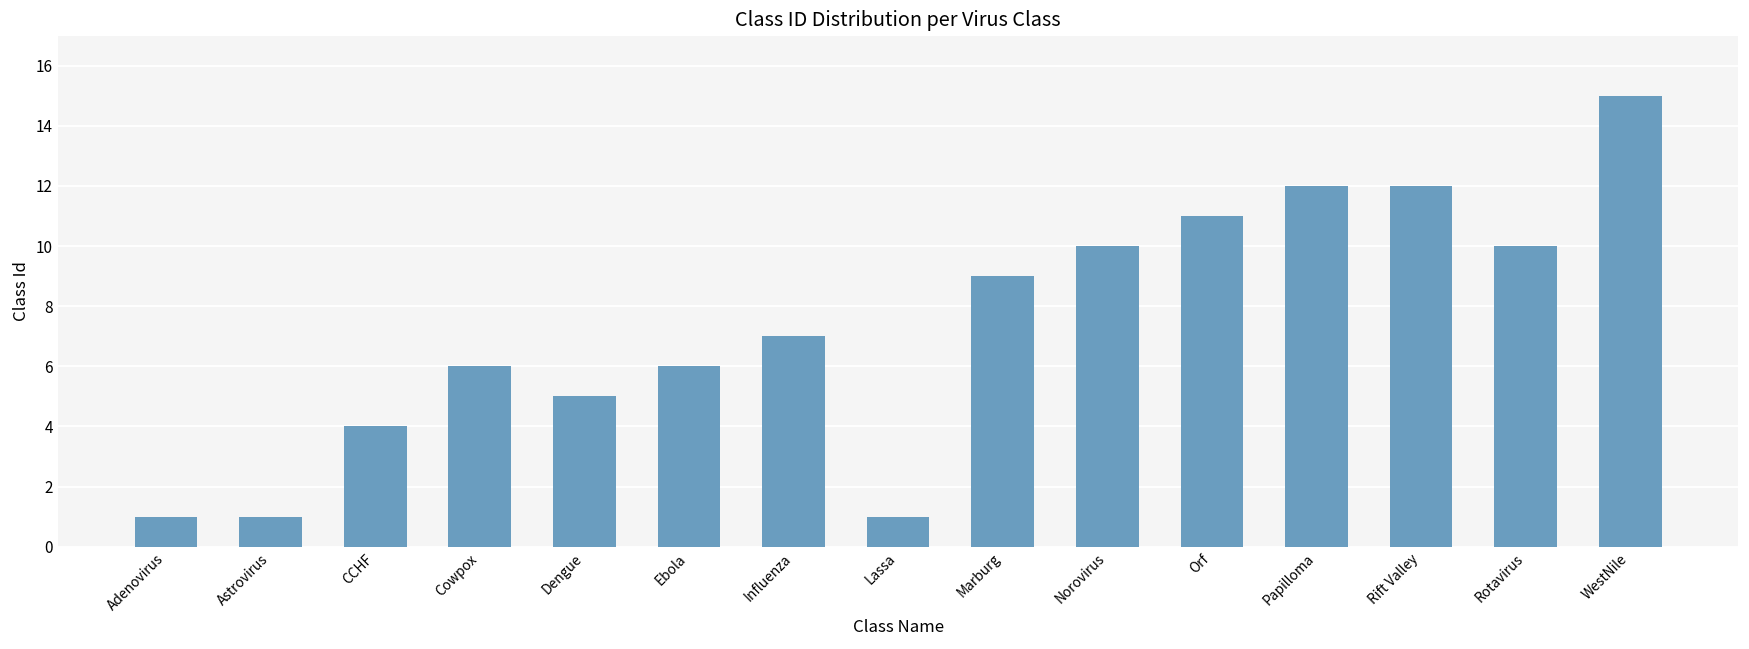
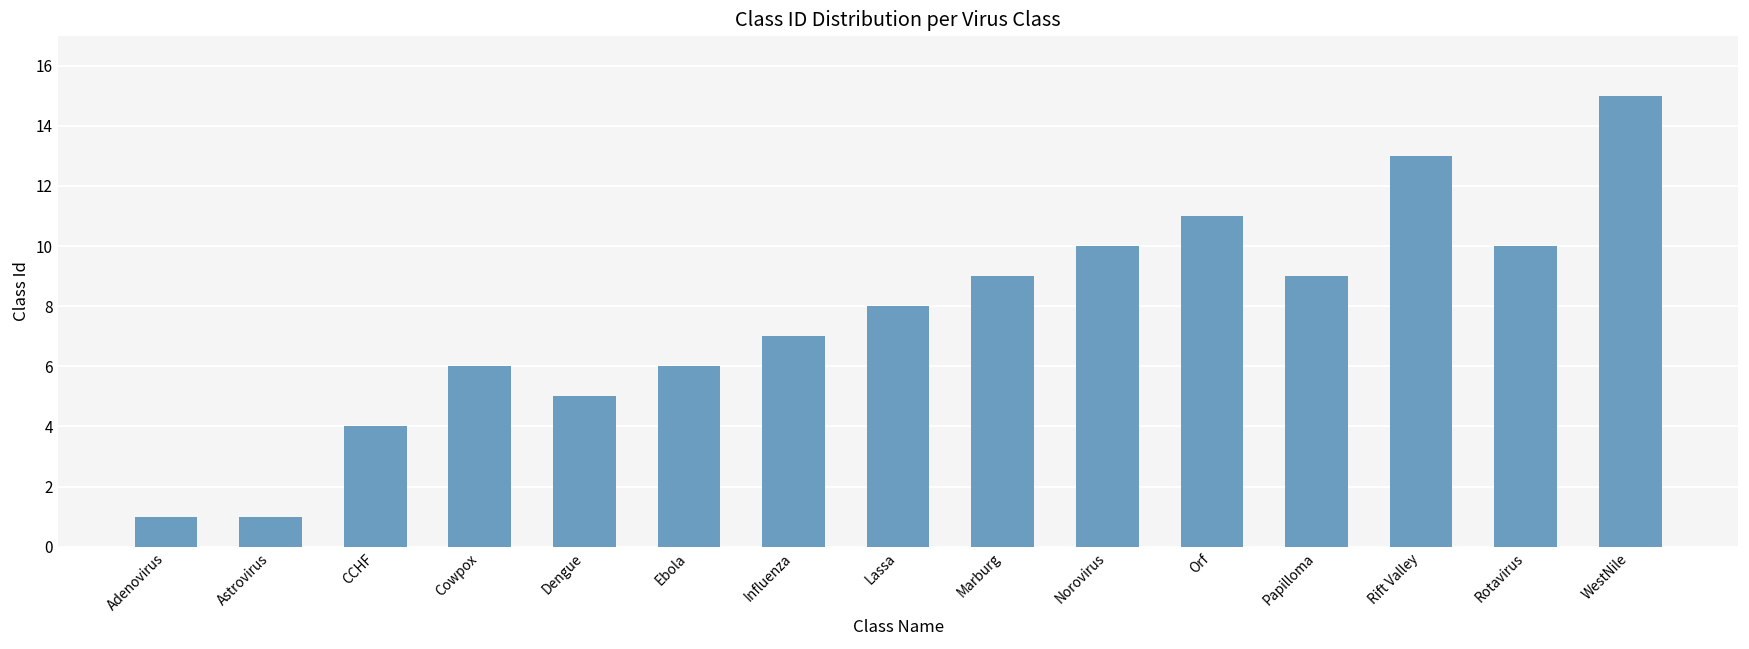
Lassa: 1 -> 8
Papilloma: 12 -> 9
Rift Valley: 12 -> 13
